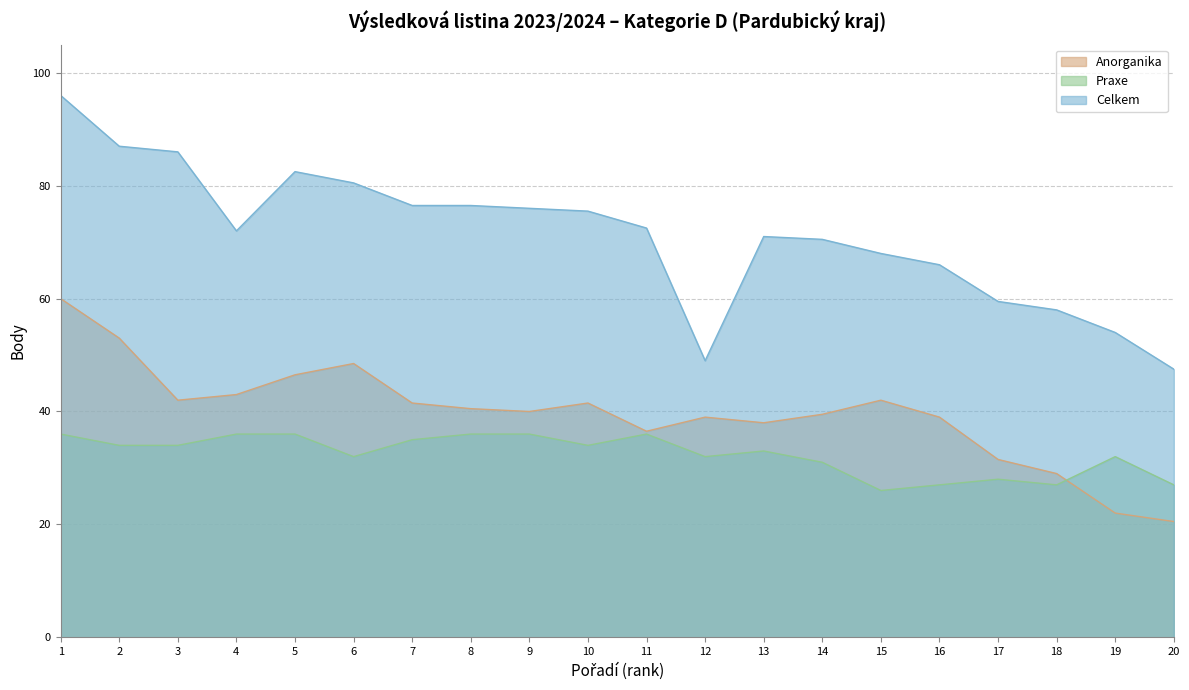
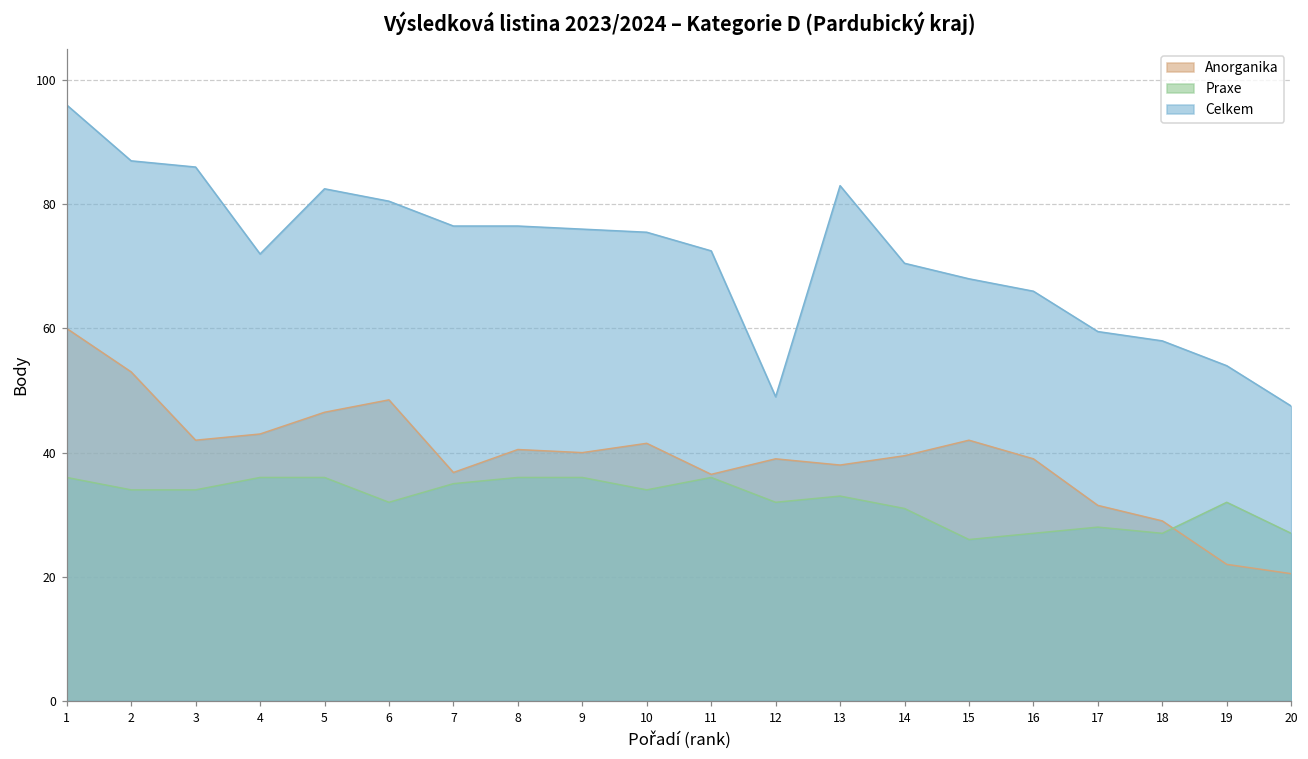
Anorganika, 7: 42 -> 37
Celkem, 13: 71 -> 83
